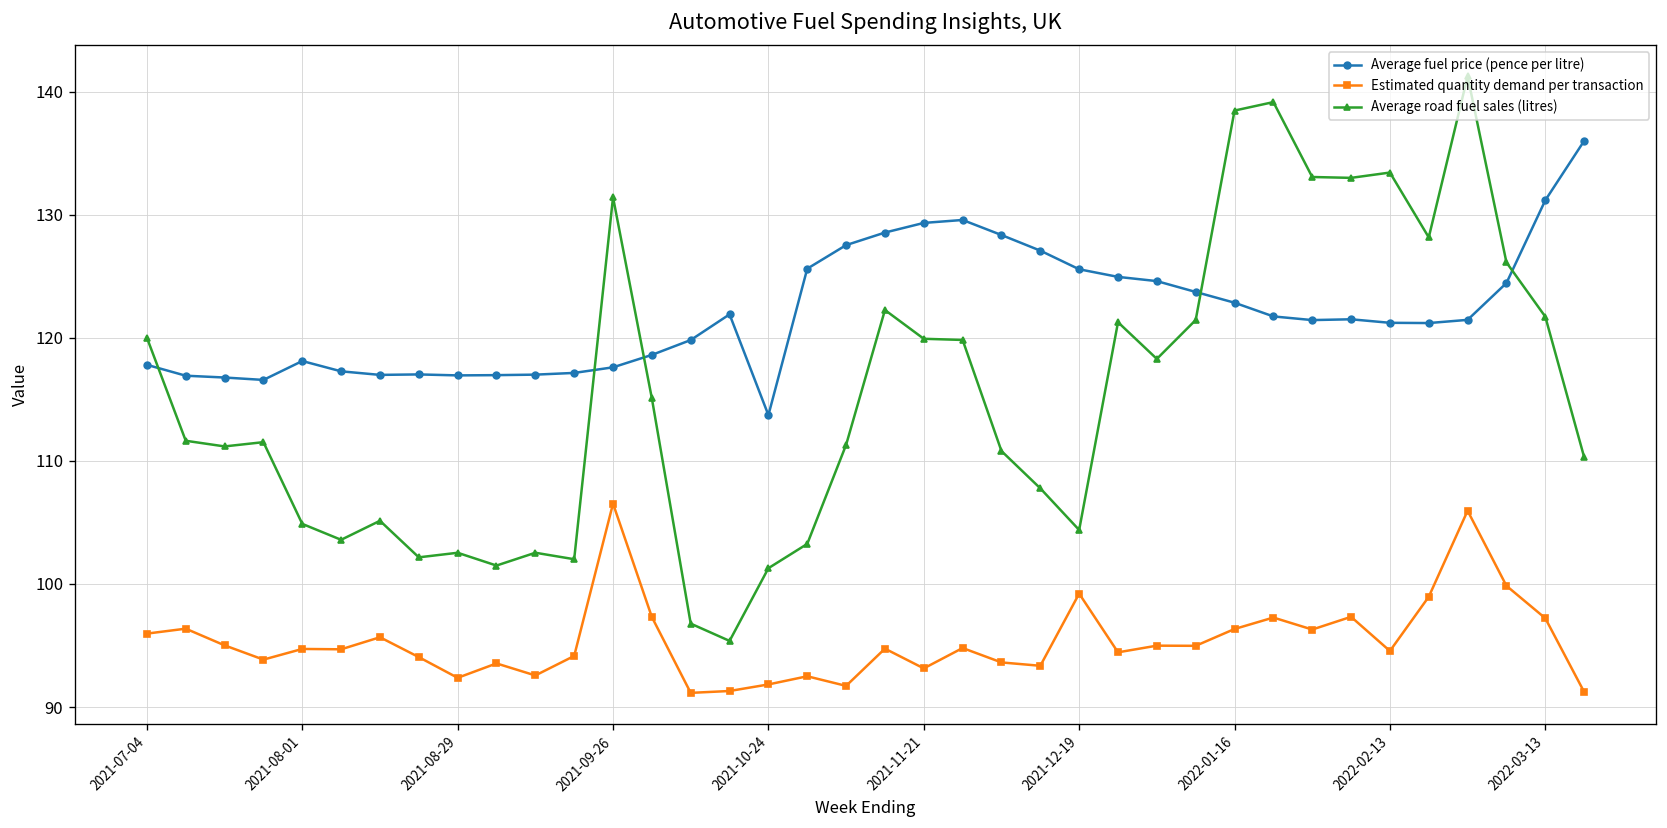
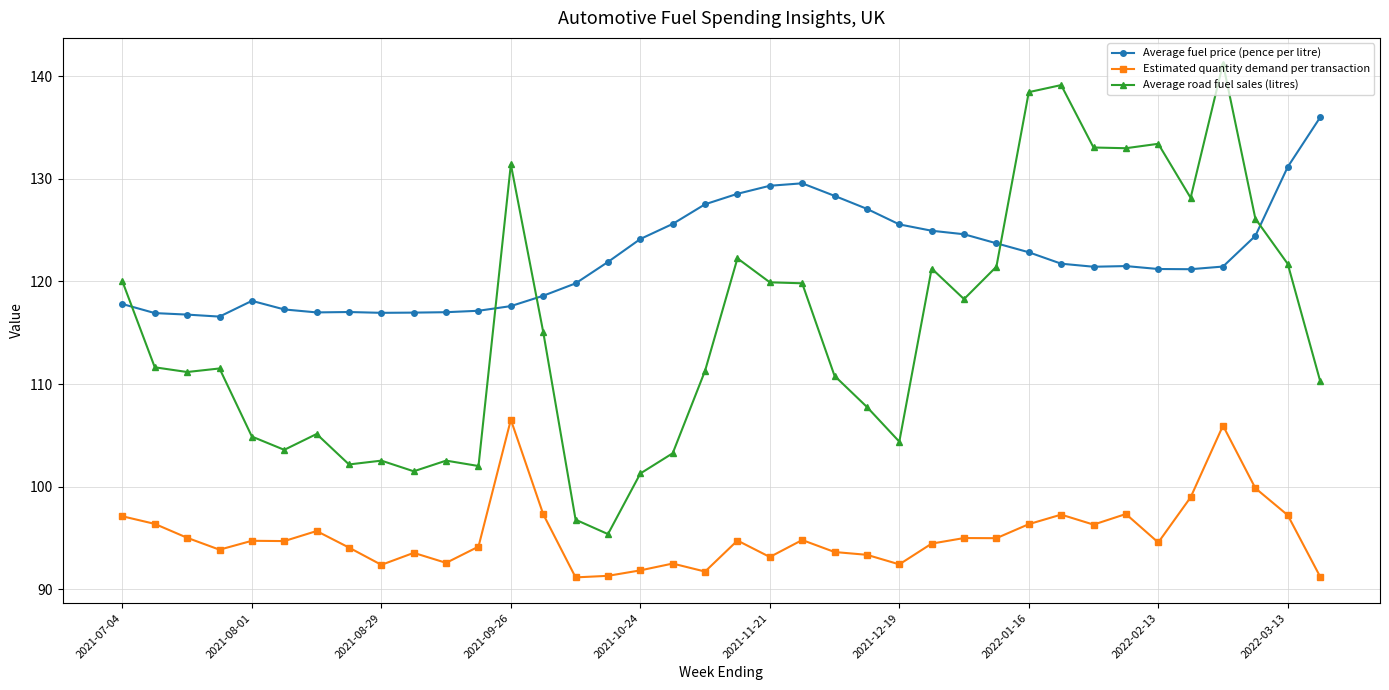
Estimated quantity demand per transaction, 2021-07-04: 96.0 -> 97.1
Average fuel price (pence per litre), 2021-10-24: 113.7 -> 124.1
Estimated quantity demand per transaction, 2021-12-19: 99.2 -> 92.4
